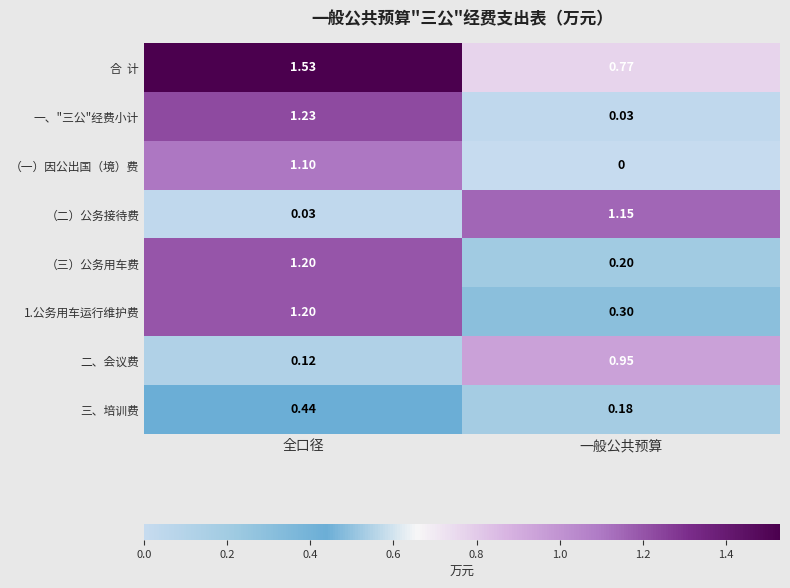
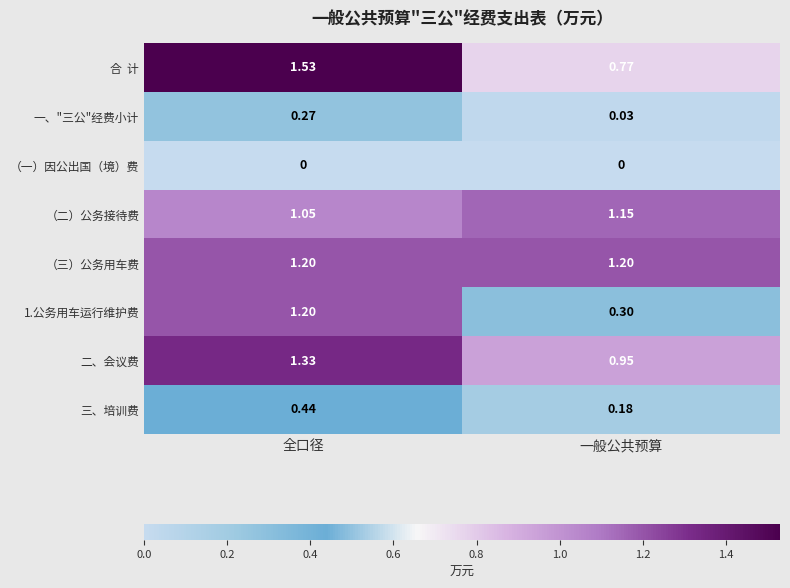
一、"三公"经费小计, 全口径: 1.23 -> 0.27
（一）因公出国（境）费, 全口径: 1.10 -> 0
（二）公务接待费, 全口径: 0.03 -> 1.05
（三）公务用车费, 一般公共预算: 0.20 -> 1.20
二、会议费, 全口径: 0.12 -> 1.33
